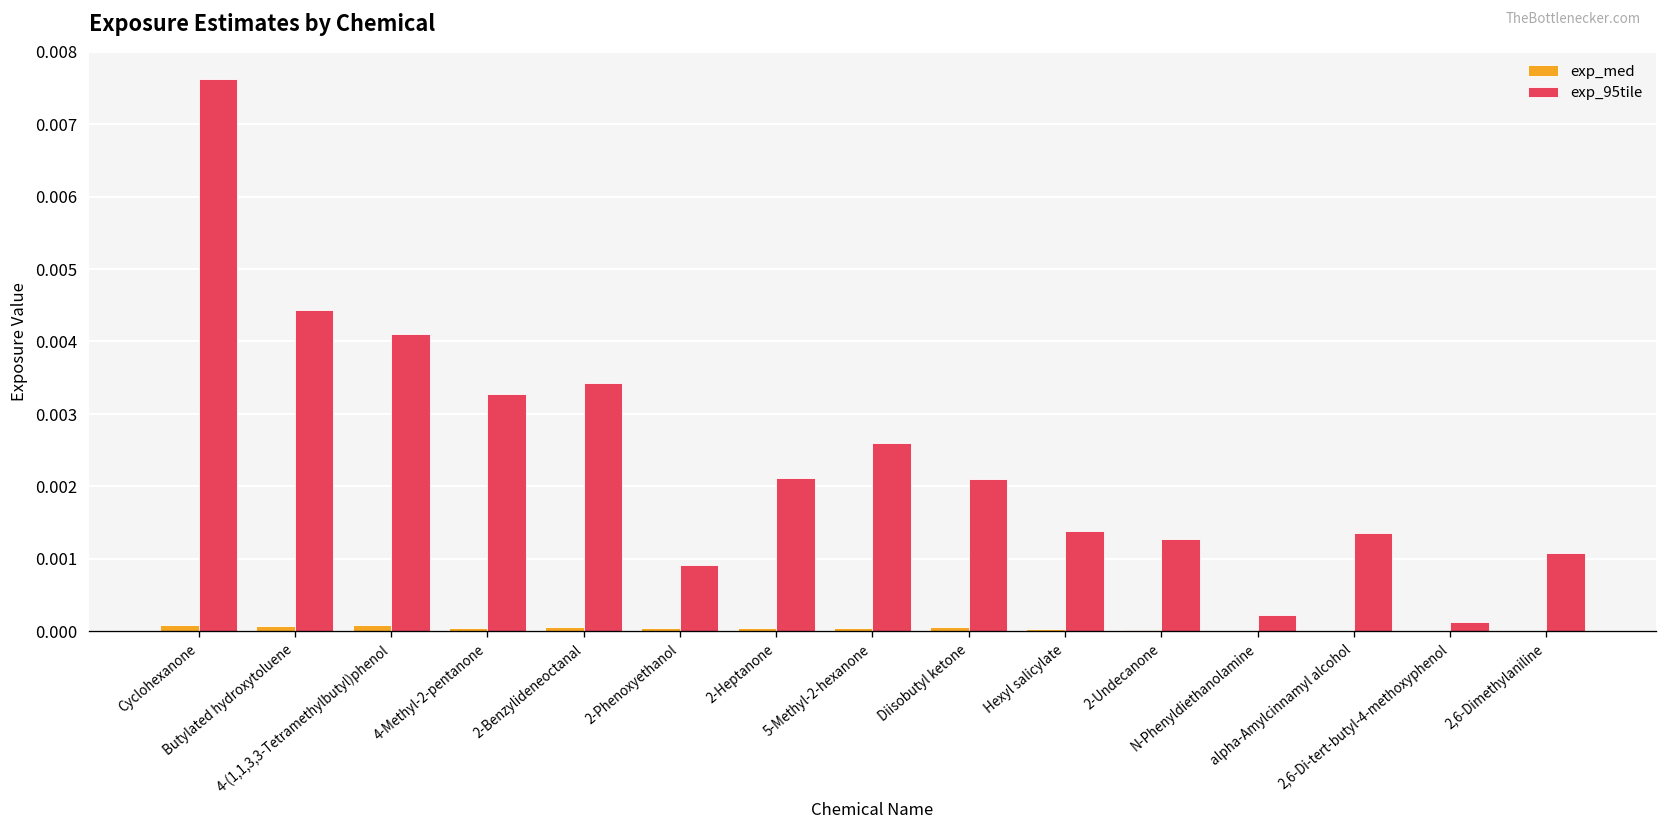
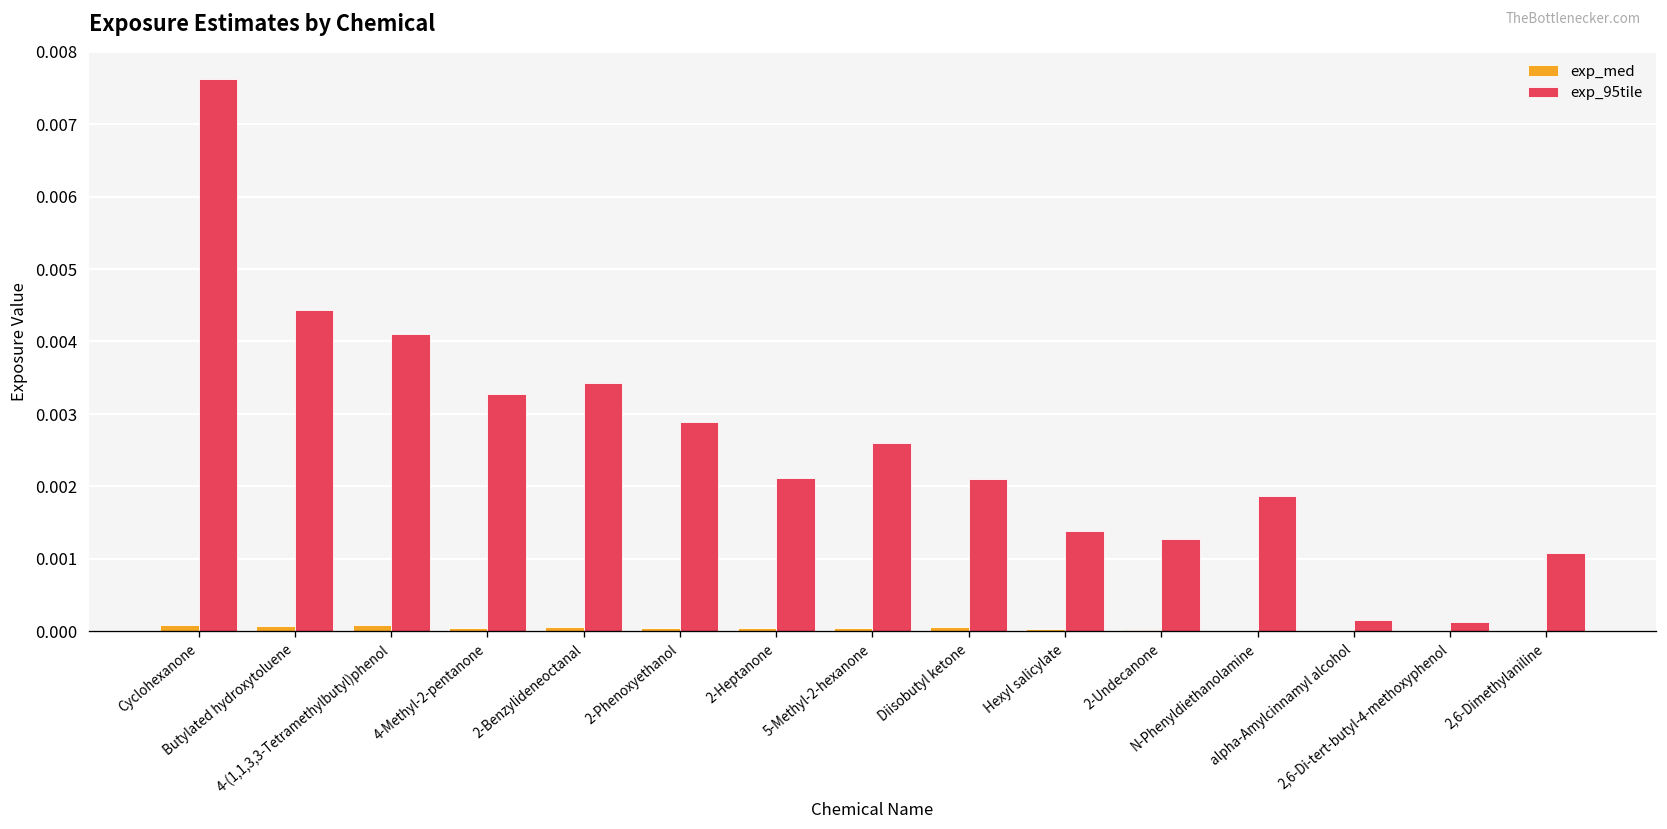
exp_95tile, 2-Phenoxyethanol: 0.0009 -> 0.0029
exp_95tile, N-Phenyldiethanolamine: 0.0002 -> 0.0019
exp_95tile, alpha-Amylcinnamyl alcohol: 0.0014 -> 0.0001
